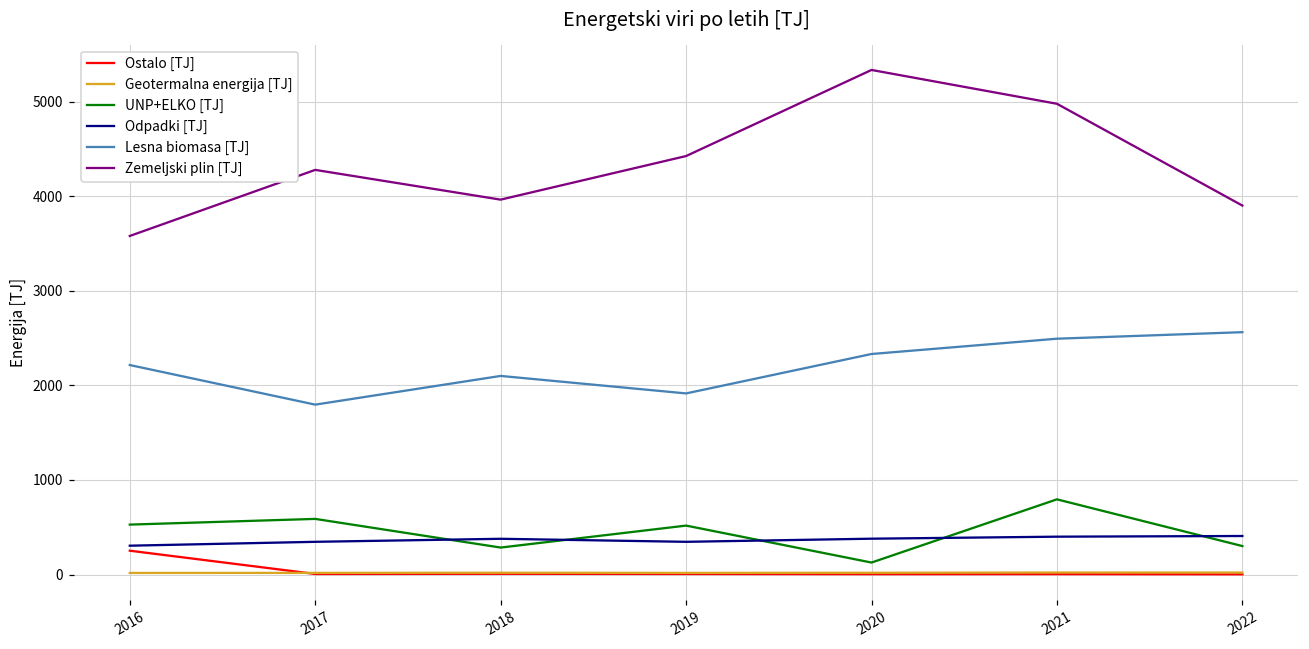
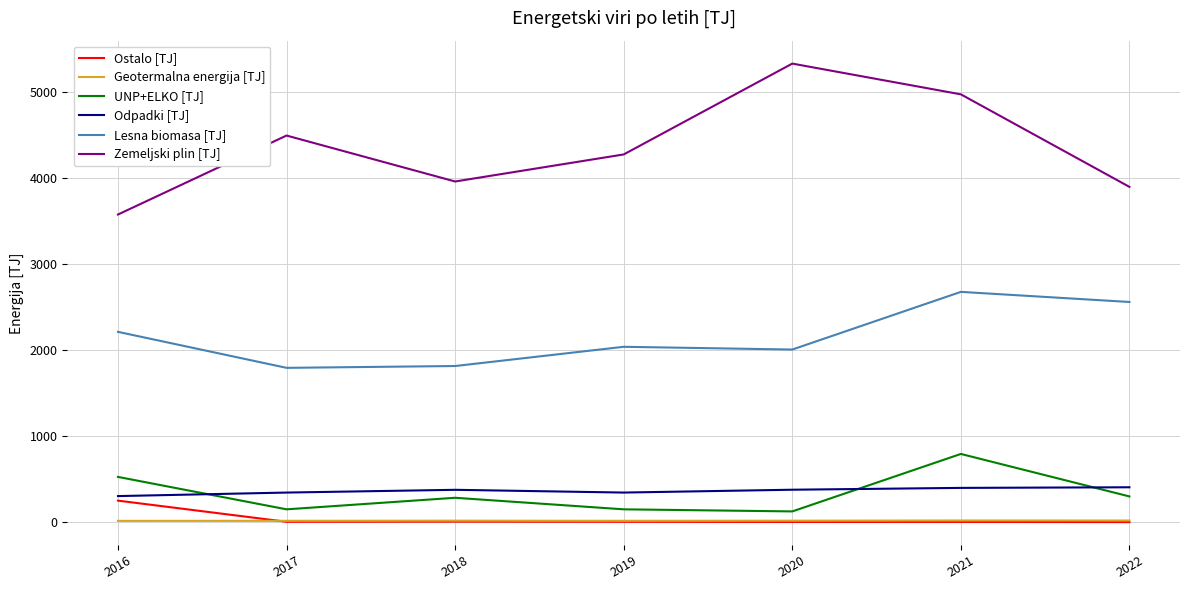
UNP+ELKO [TJ], 2017: 600 -> 200
Zemeljski plin [TJ], 2017: 4300 -> 4500
Lesna biomasa [TJ], 2018: 2100 -> 1800
UNP+ELKO [TJ], 2019: 500 -> 200
Lesna biomasa [TJ], 2019: 1900 -> 2000
Zemeljski plin [TJ], 2019: 4400 -> 4300
Lesna biomasa [TJ], 2020: 2300 -> 2000
Lesna biomasa [TJ], 2021: 2500 -> 2700
